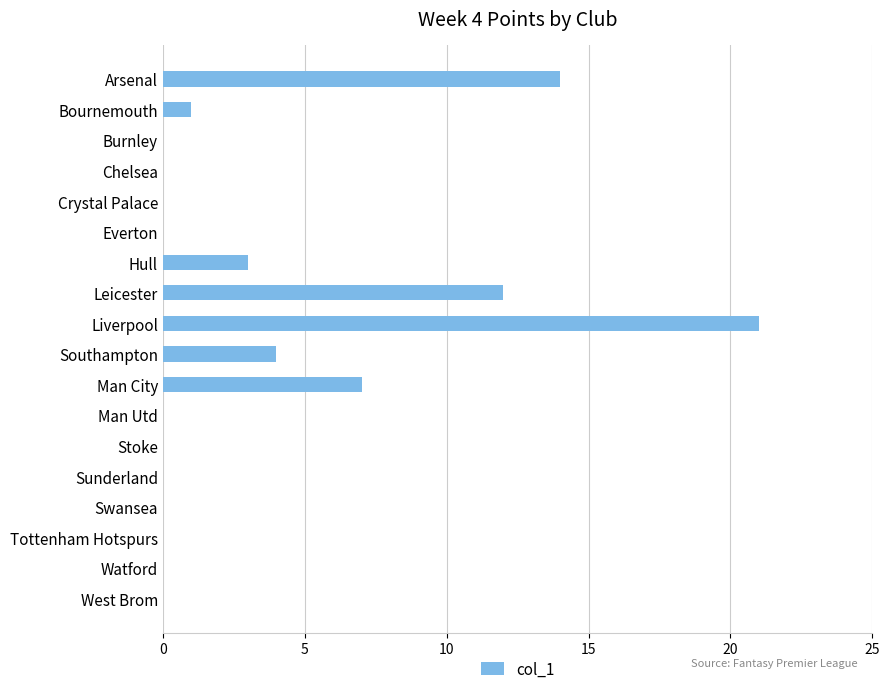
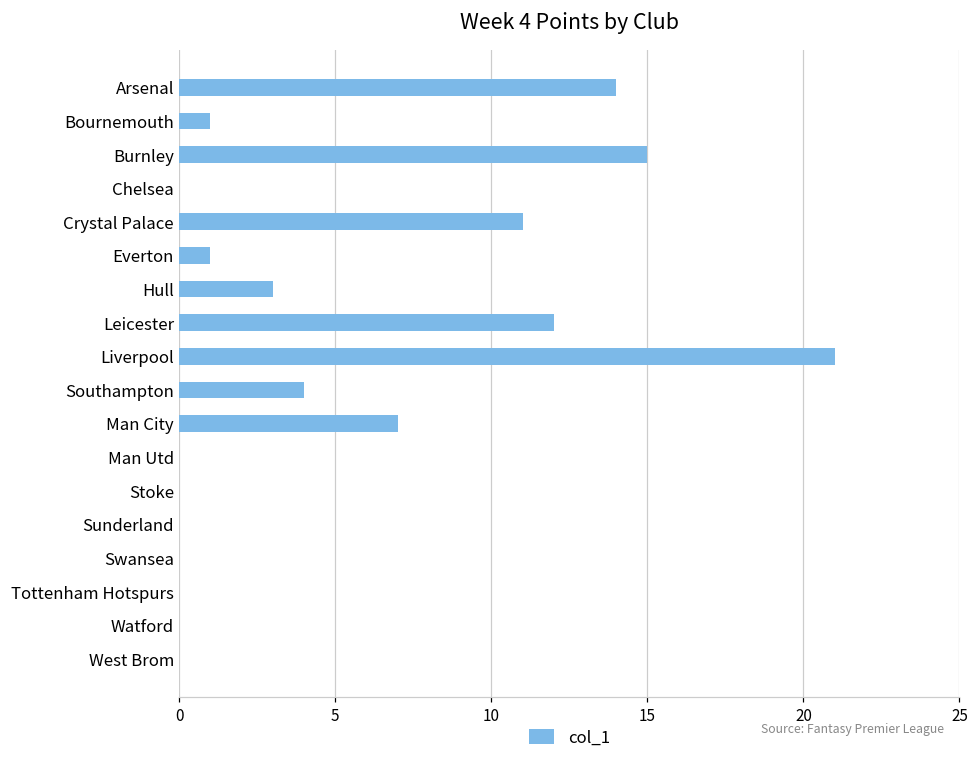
Burnley: 0 -> 15
Crystal Palace: 0 -> 11
Everton: 0 -> 1
